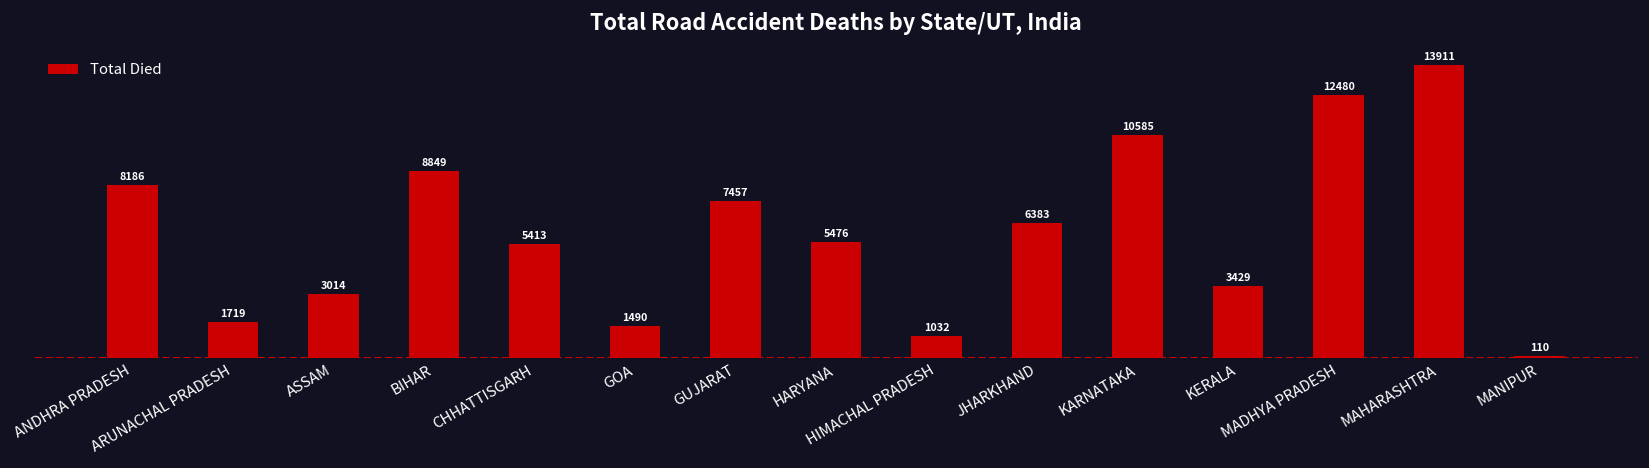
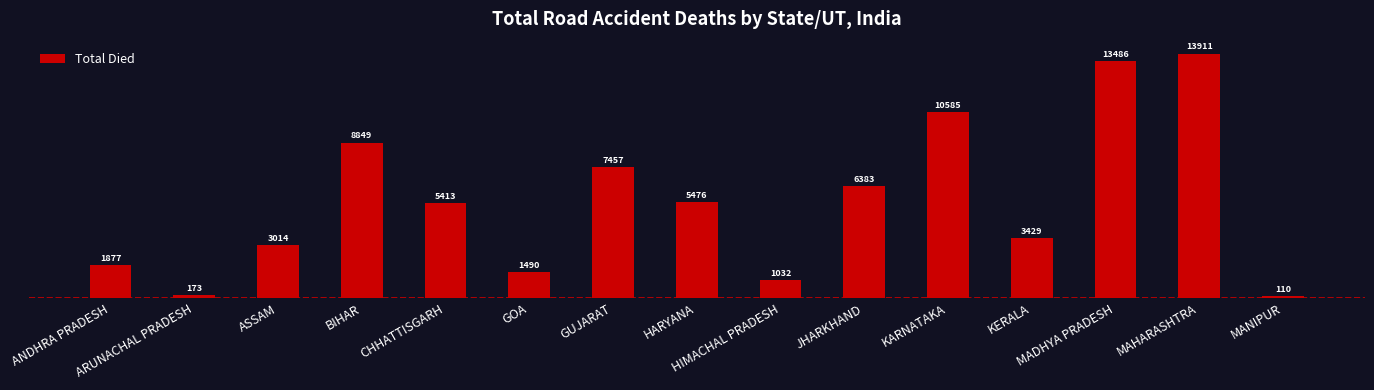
ANDHRA PRADESH: 8186 -> 1877
ARUNACHAL PRADESH: 1719 -> 173
MADHYA PRADESH: 12480 -> 13486
